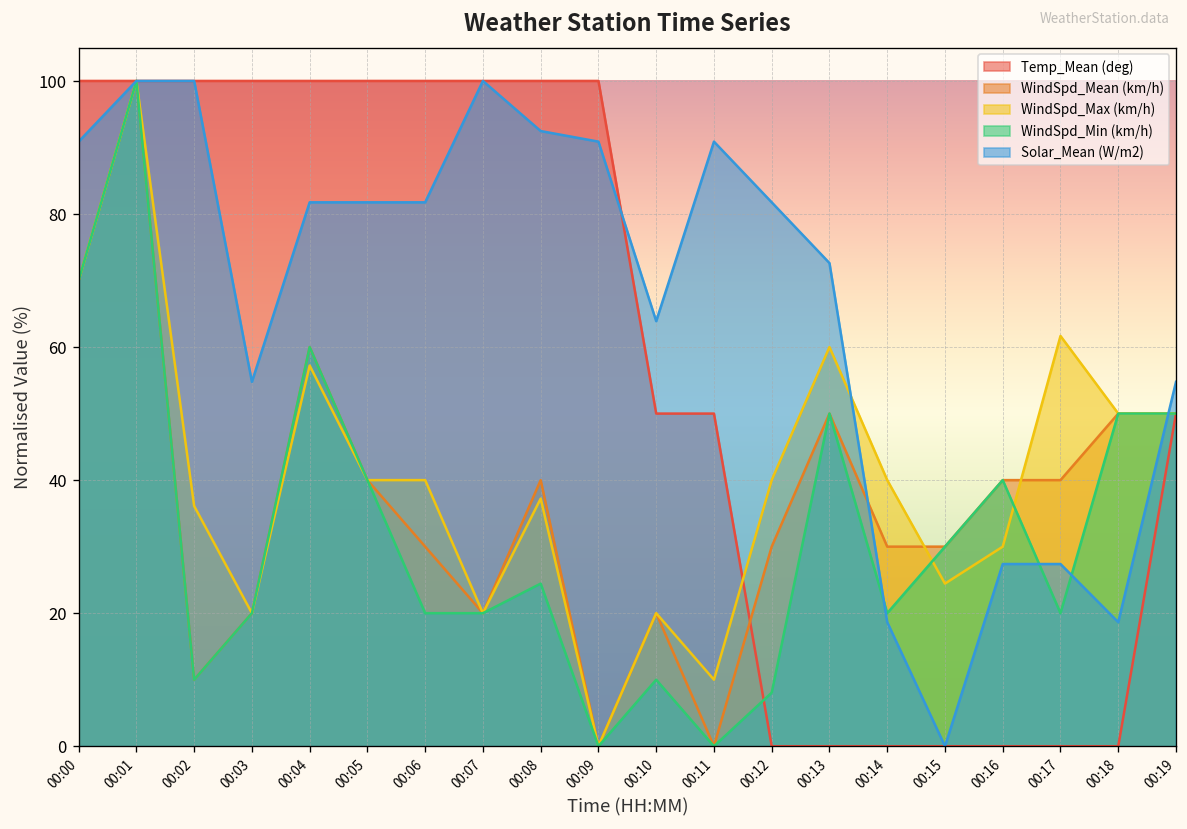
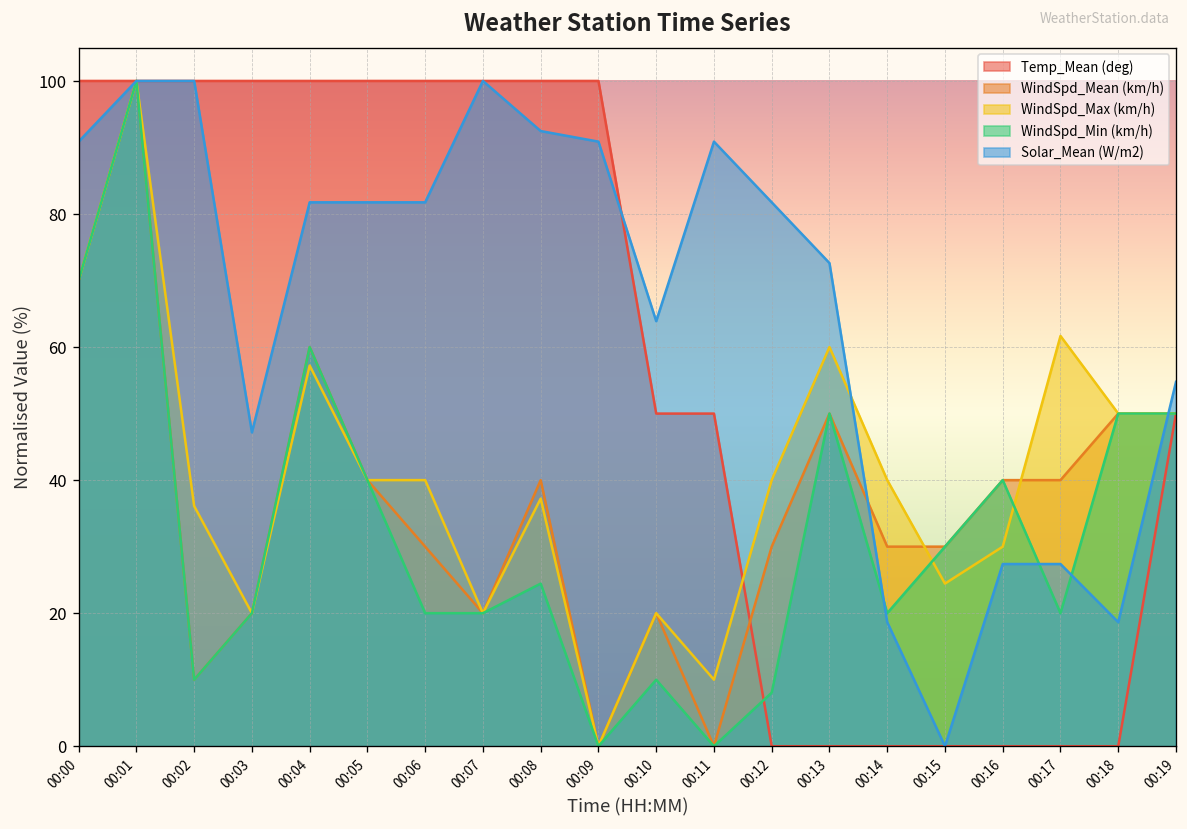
Solar_Mean (W/m2), 00:03: 55 -> 47
